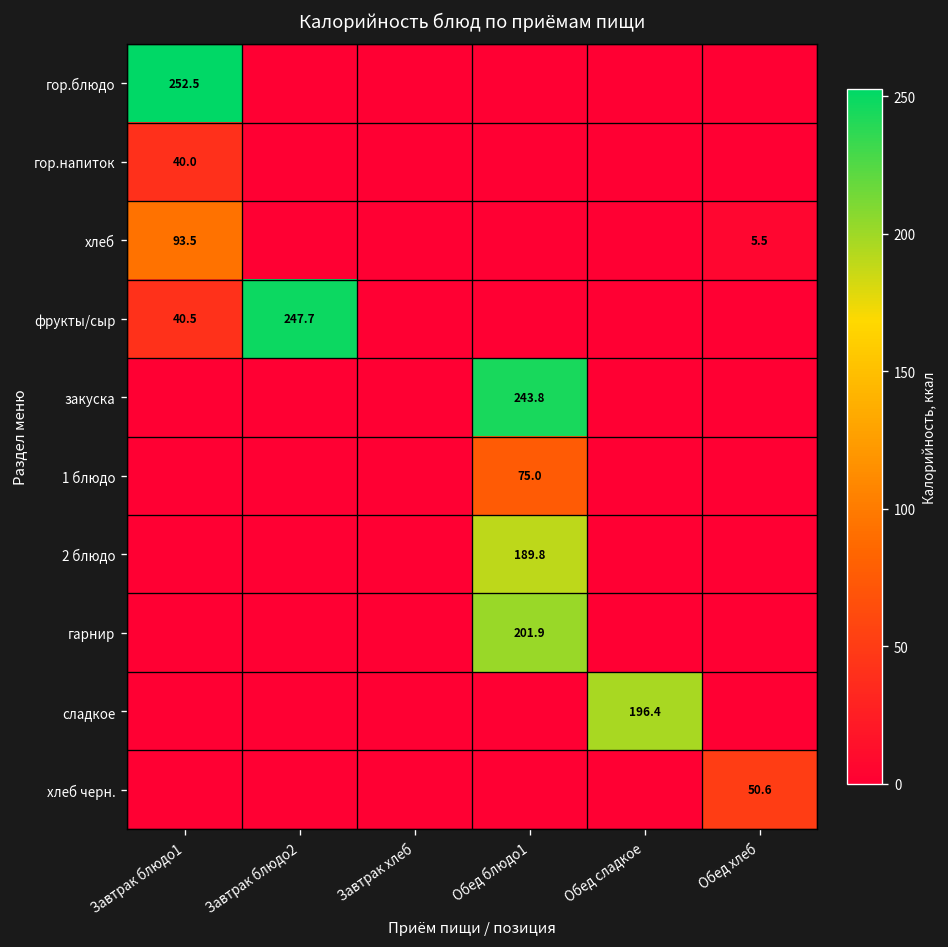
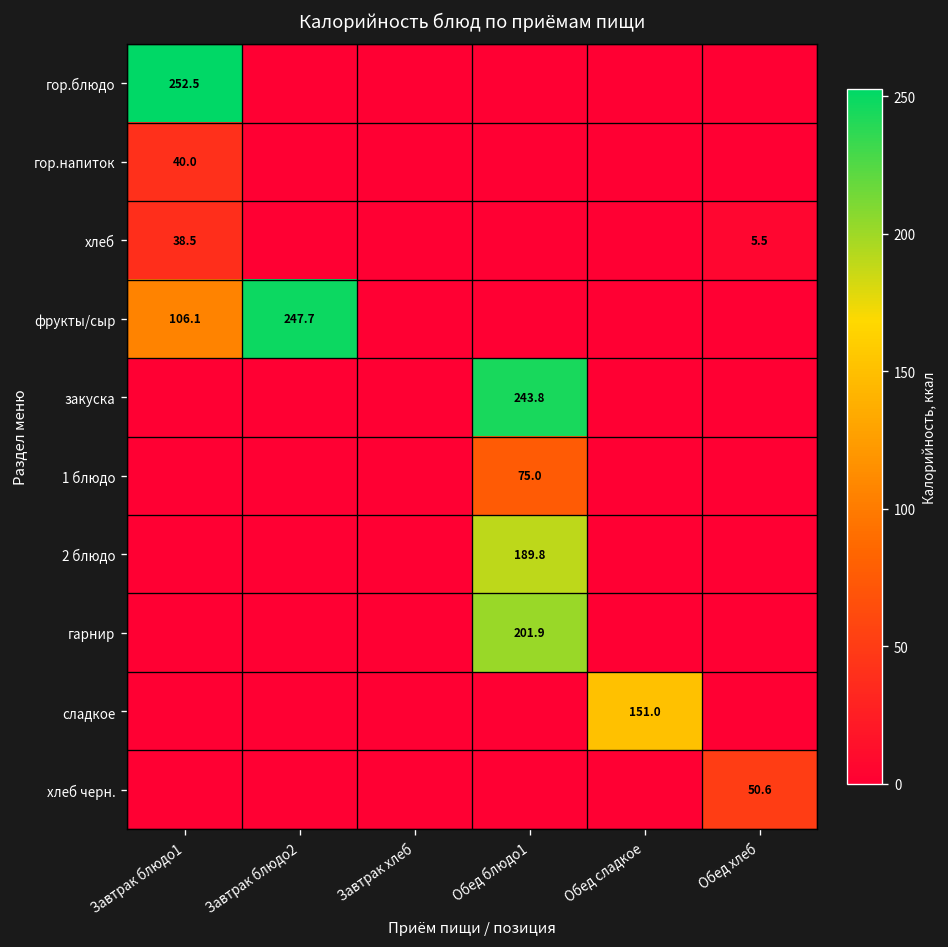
хлеб, Завтрак блюдо1: 93.5 -> 38.5
фрукты/сыр, Завтрак блюдо1: 40.5 -> 106.1
сладкое, Обед сладкое: 196.4 -> 151.0
